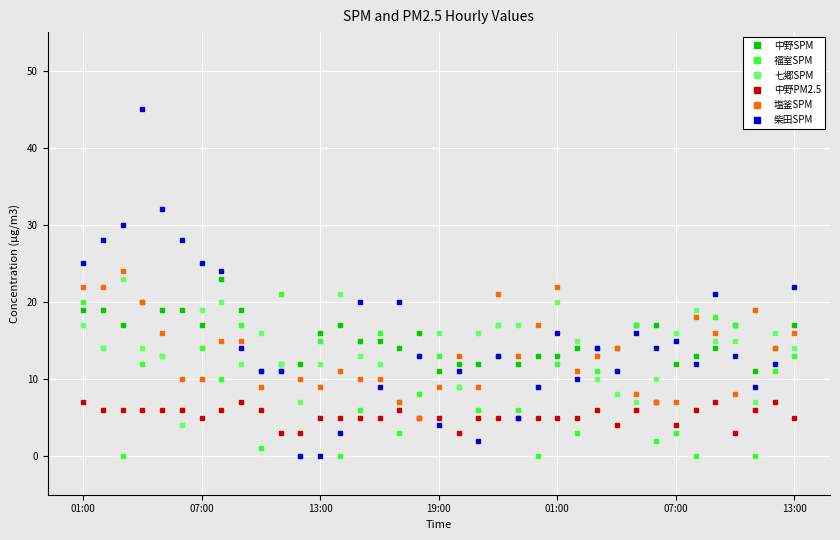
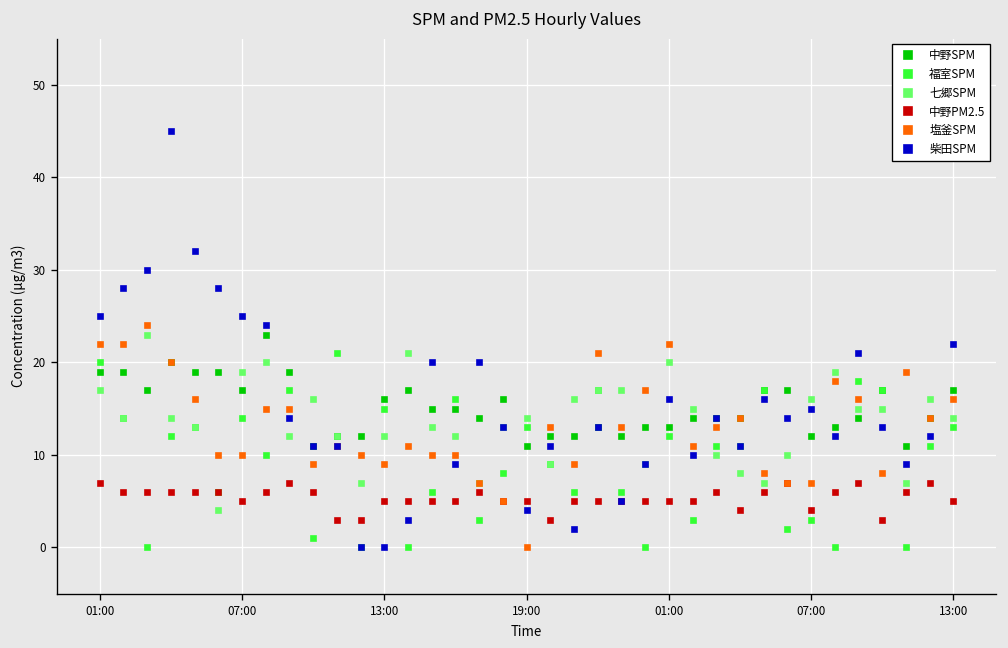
七郷SPM, 19:00: 16 -> 14
塩釜SPM, 19:00: 9 -> 0
